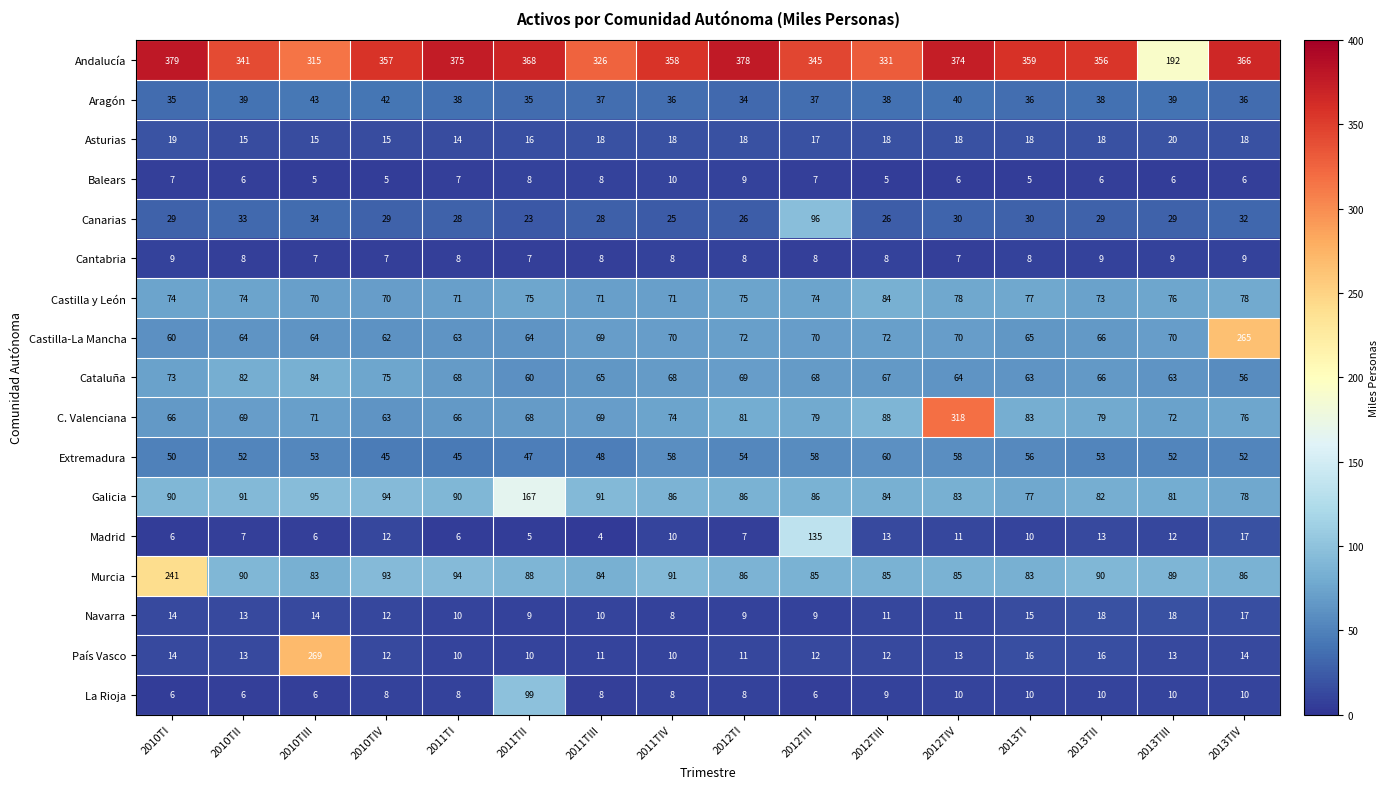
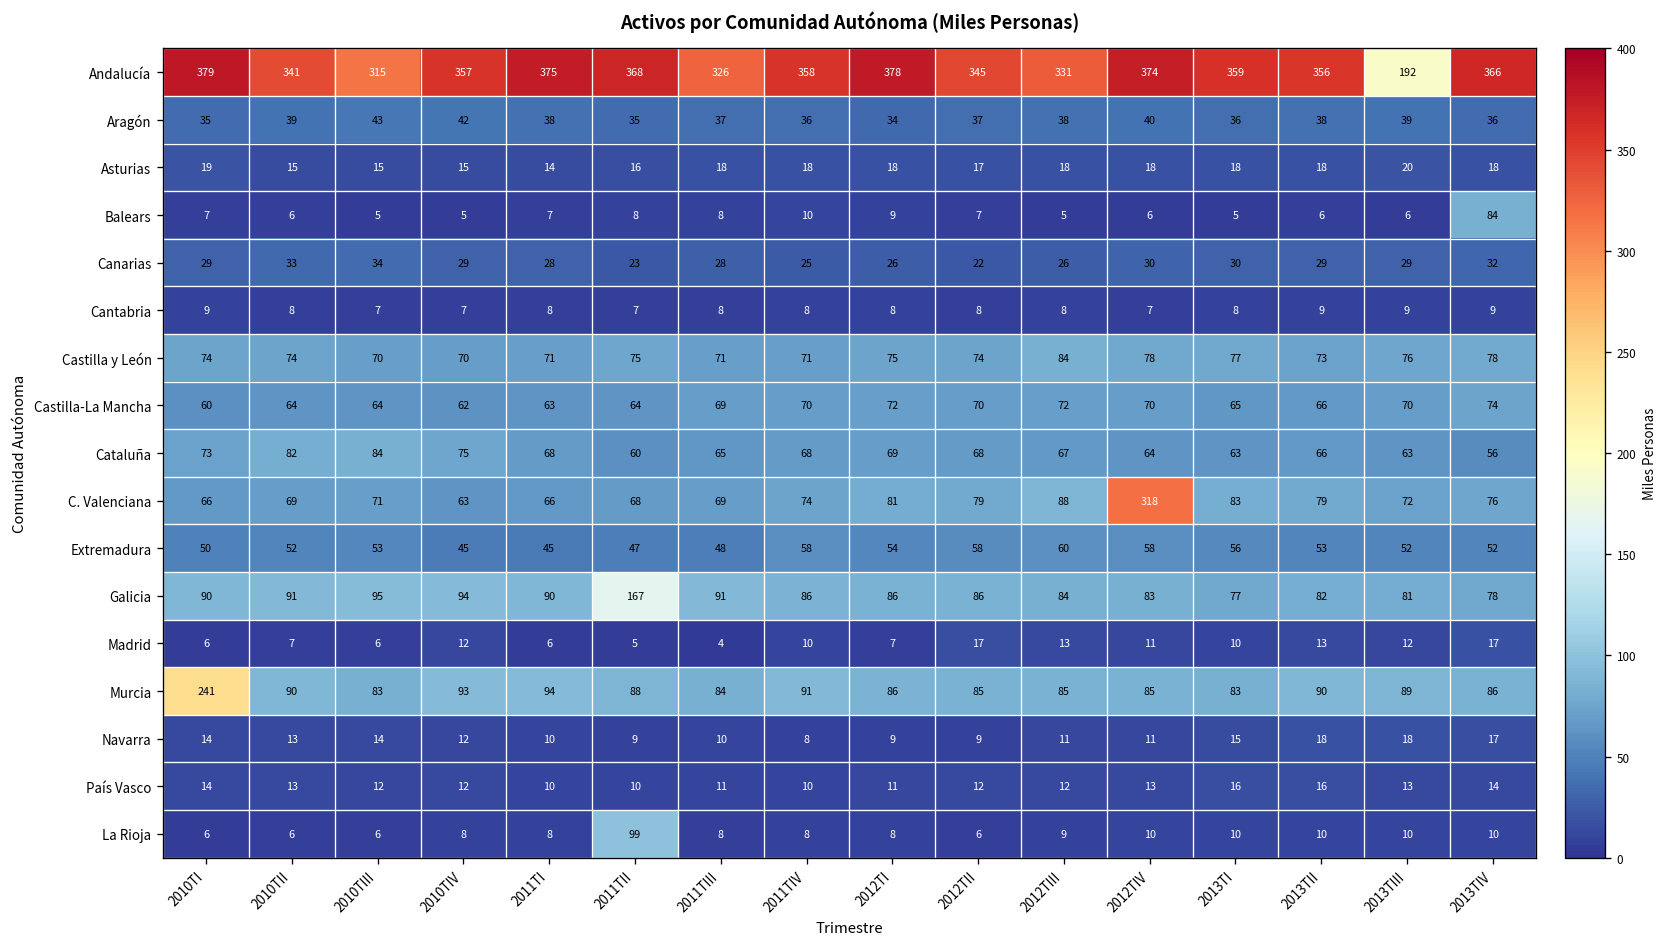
Balears, 2013TIV: 6 -> 84
Canarias, 2012TII: 96 -> 22
Castilla-La Mancha, 2013TIV: 265 -> 74
Madrid, 2012TII: 135 -> 17
País Vasco, 2010TIII: 269 -> 12
